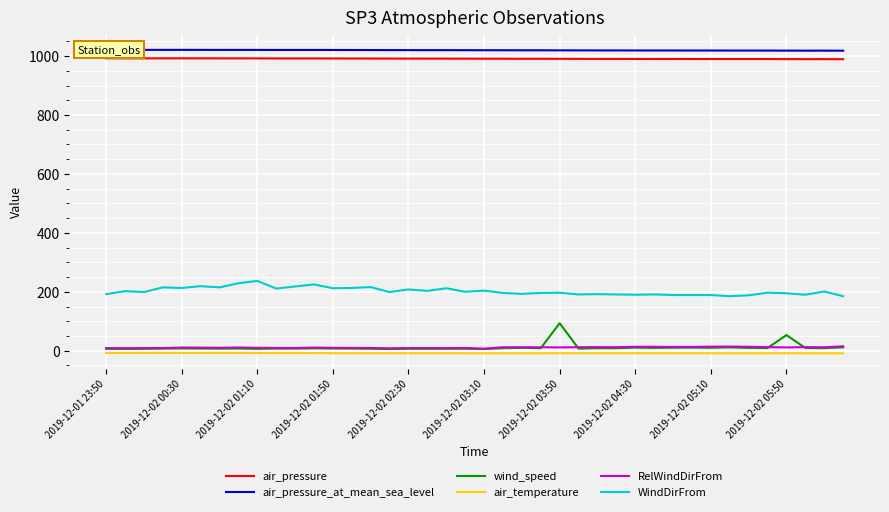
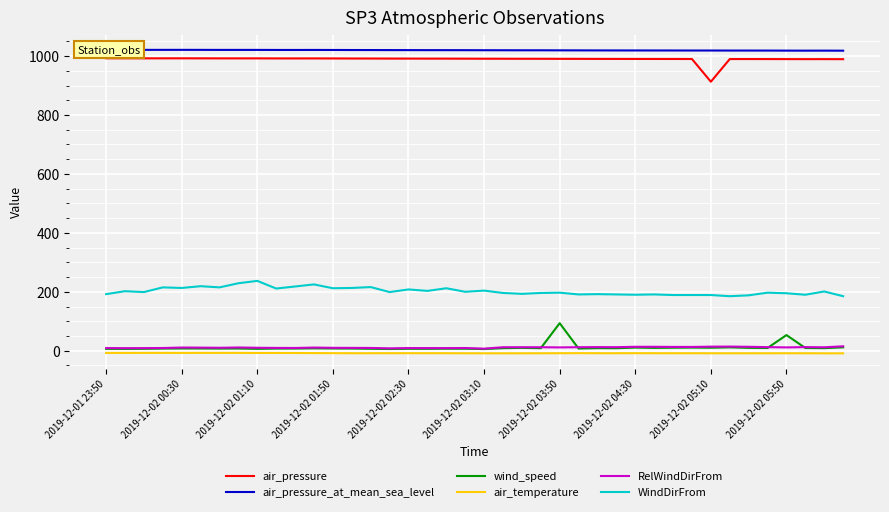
air_pressure, 2019-12-02 05:10: 990 -> 910
